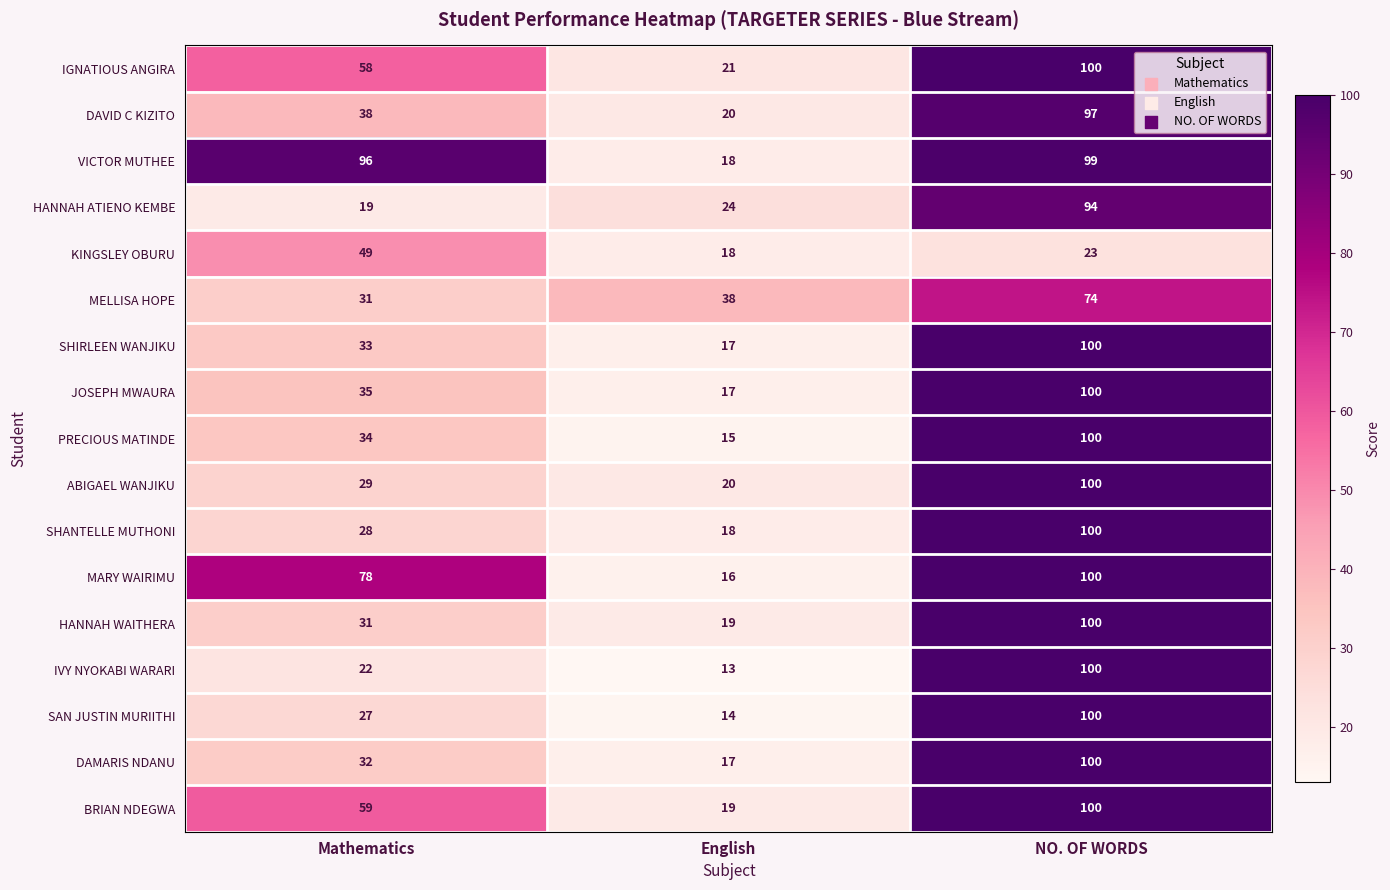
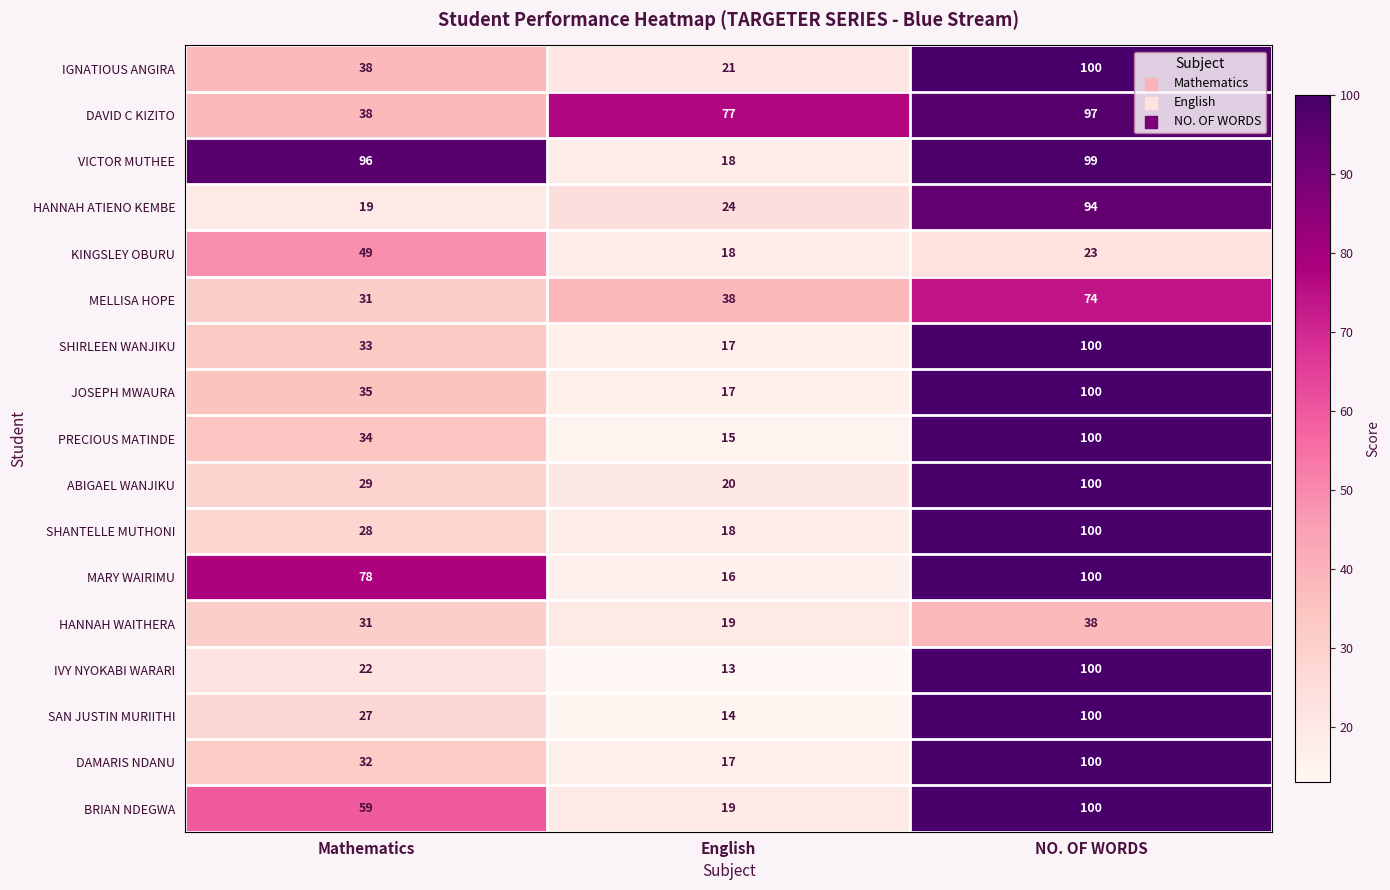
IGNATIOUS ANGIRA, Mathematics: 58 -> 38
DAVID C KIZITO, English: 20 -> 77
HANNAH WAITHERA, NO. OF WORDS: 100 -> 38
